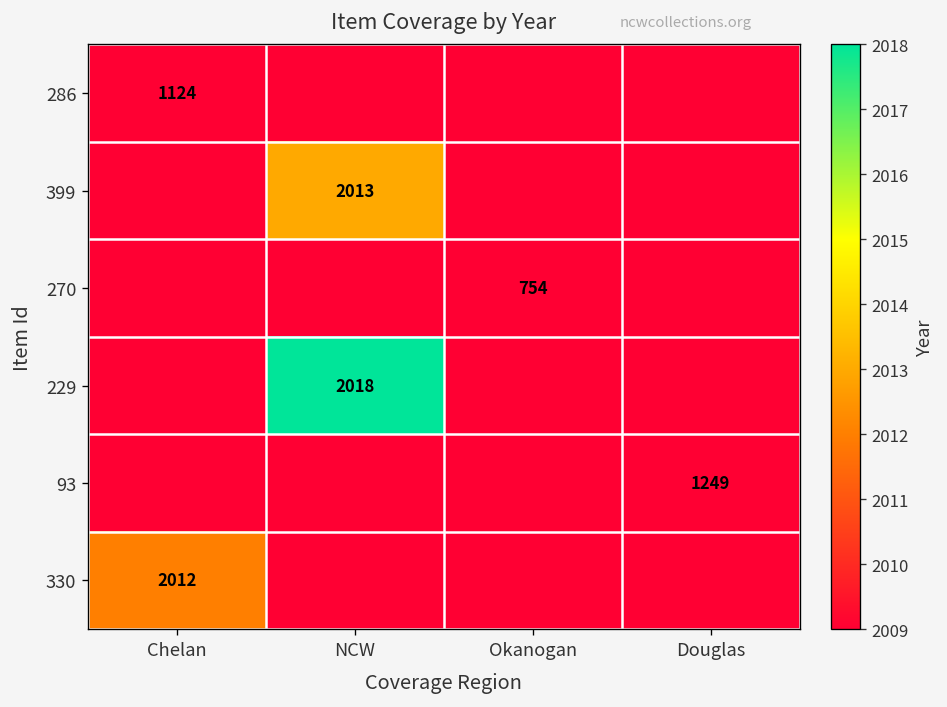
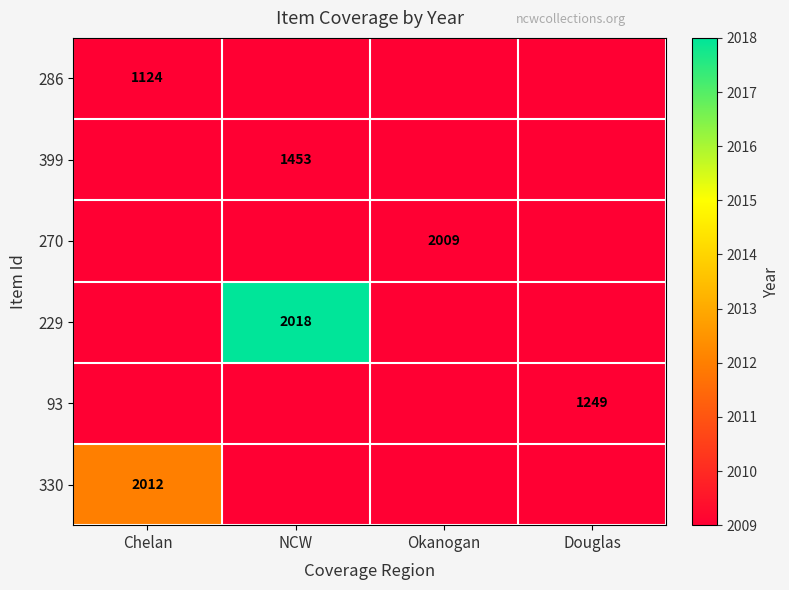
399, NCW: 2013 -> 1453
270, Okanogan: 754 -> 2009
